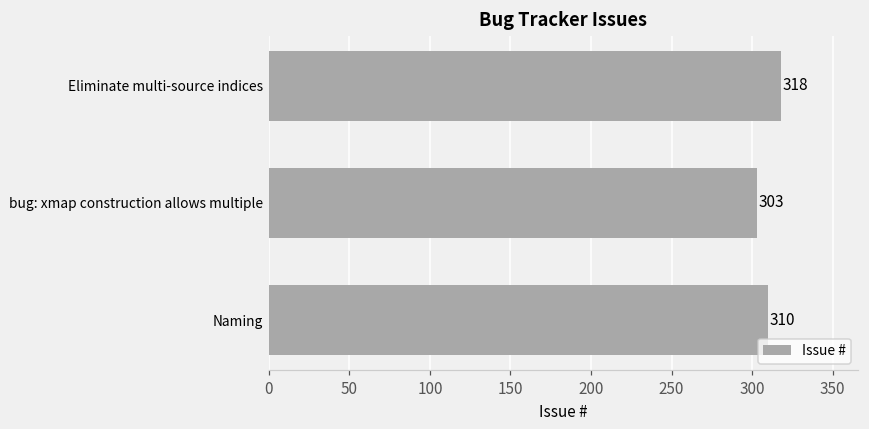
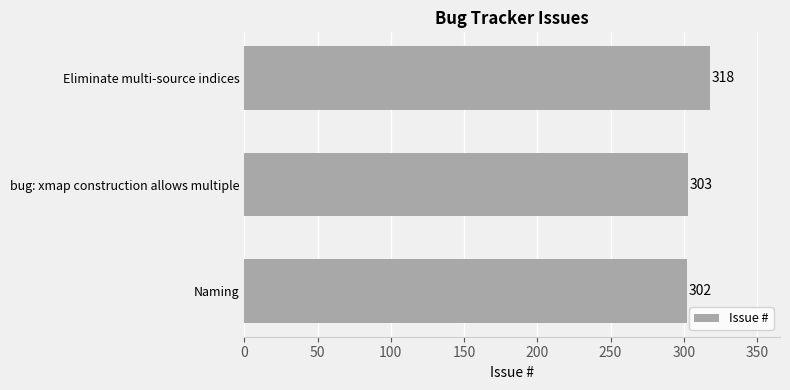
Naming: 310 -> 302
